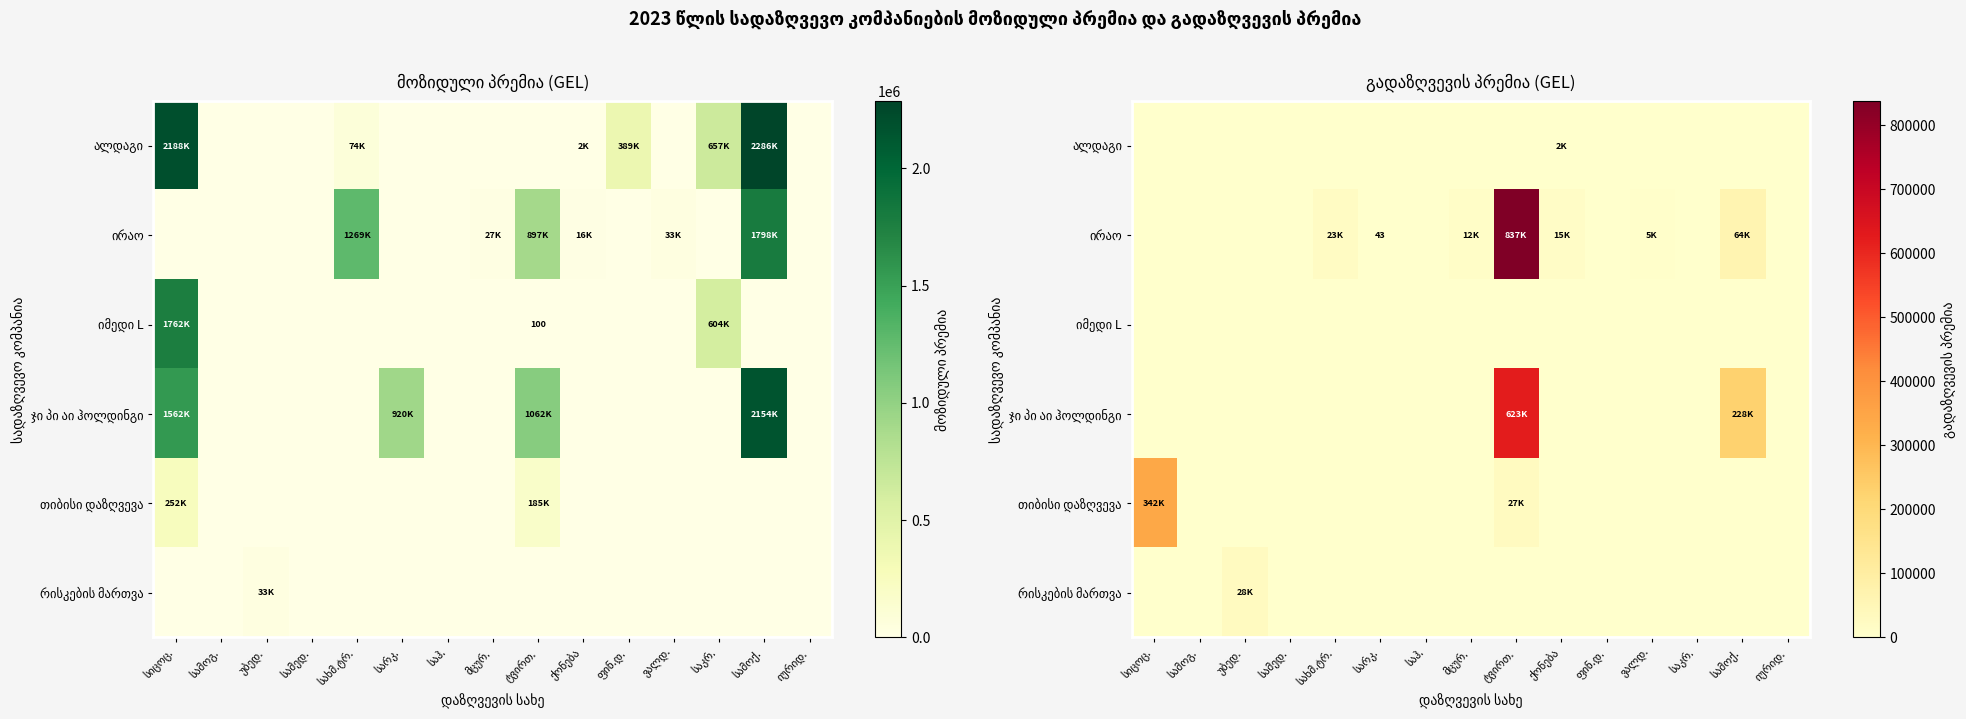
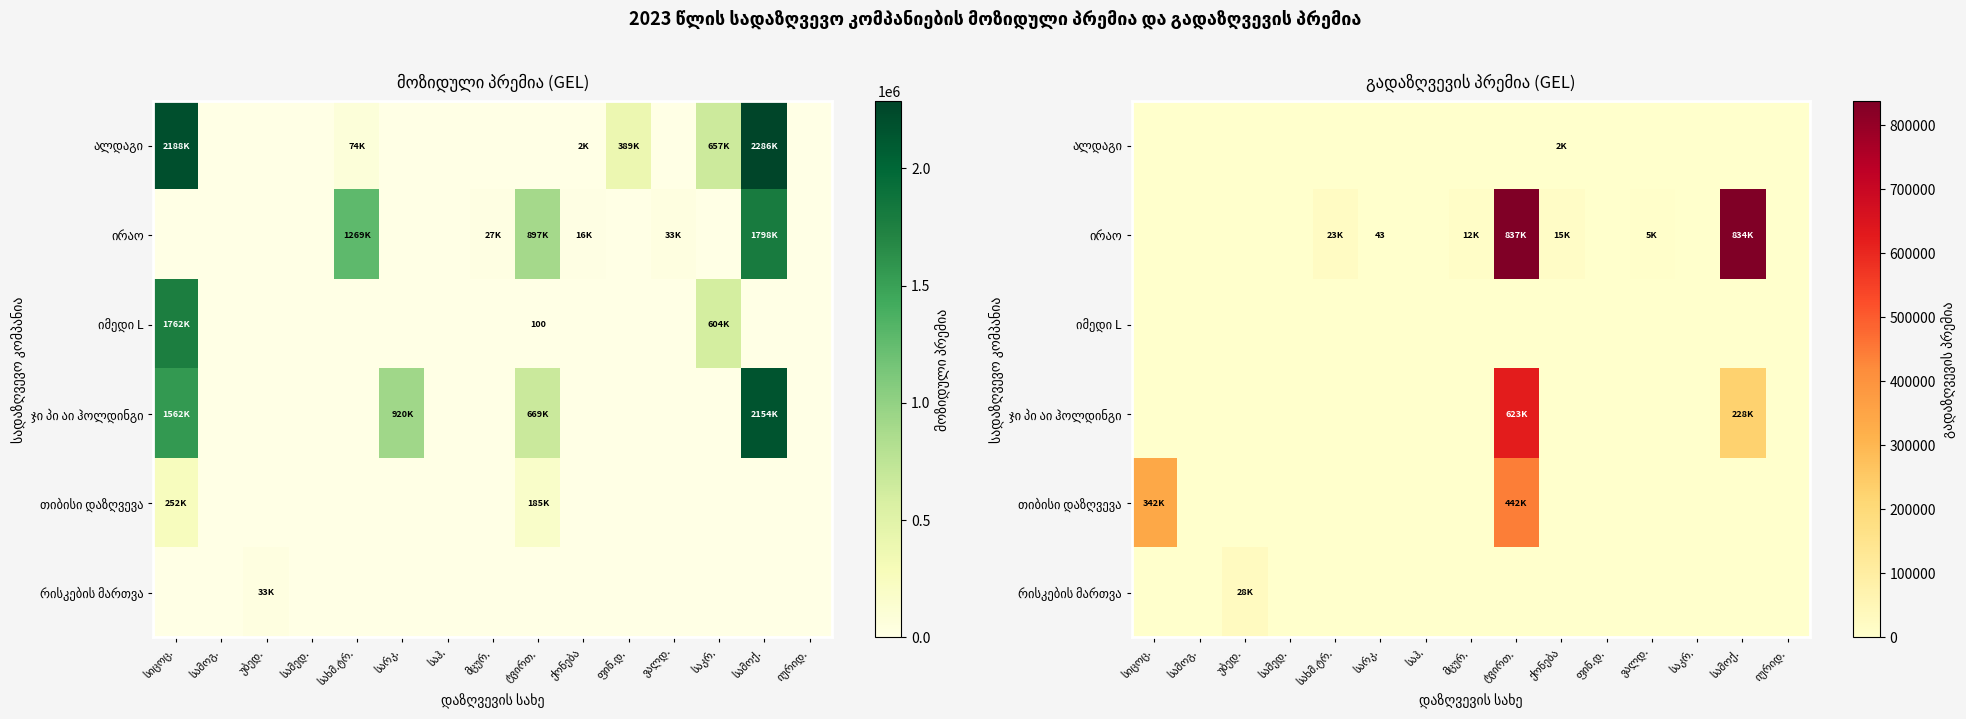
მოზიდული პრემია (GEL), ჯი პი აი ჰოლდინგი, ტვირთ.: 1062K -> 669K
გადაზღვევის პრემია (GEL), ირაო, სამოქ.: 64K -> 834K
გადაზღვევის პრემია (GEL), თიბისი დაზღვევა, ტვირთ.: 27K -> 442K
